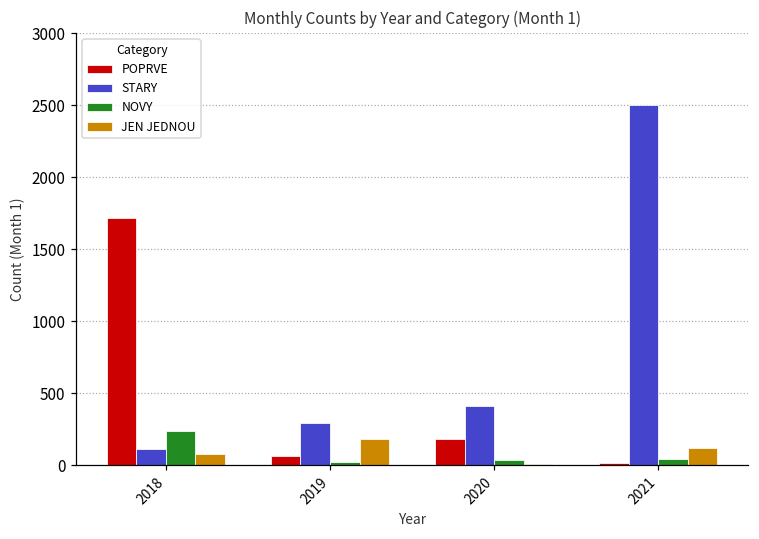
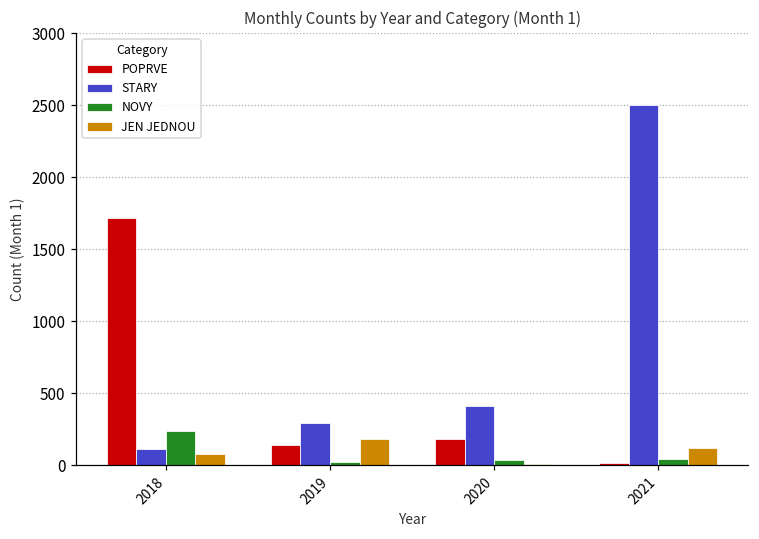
POPRVE, 2019: 60 -> 140
